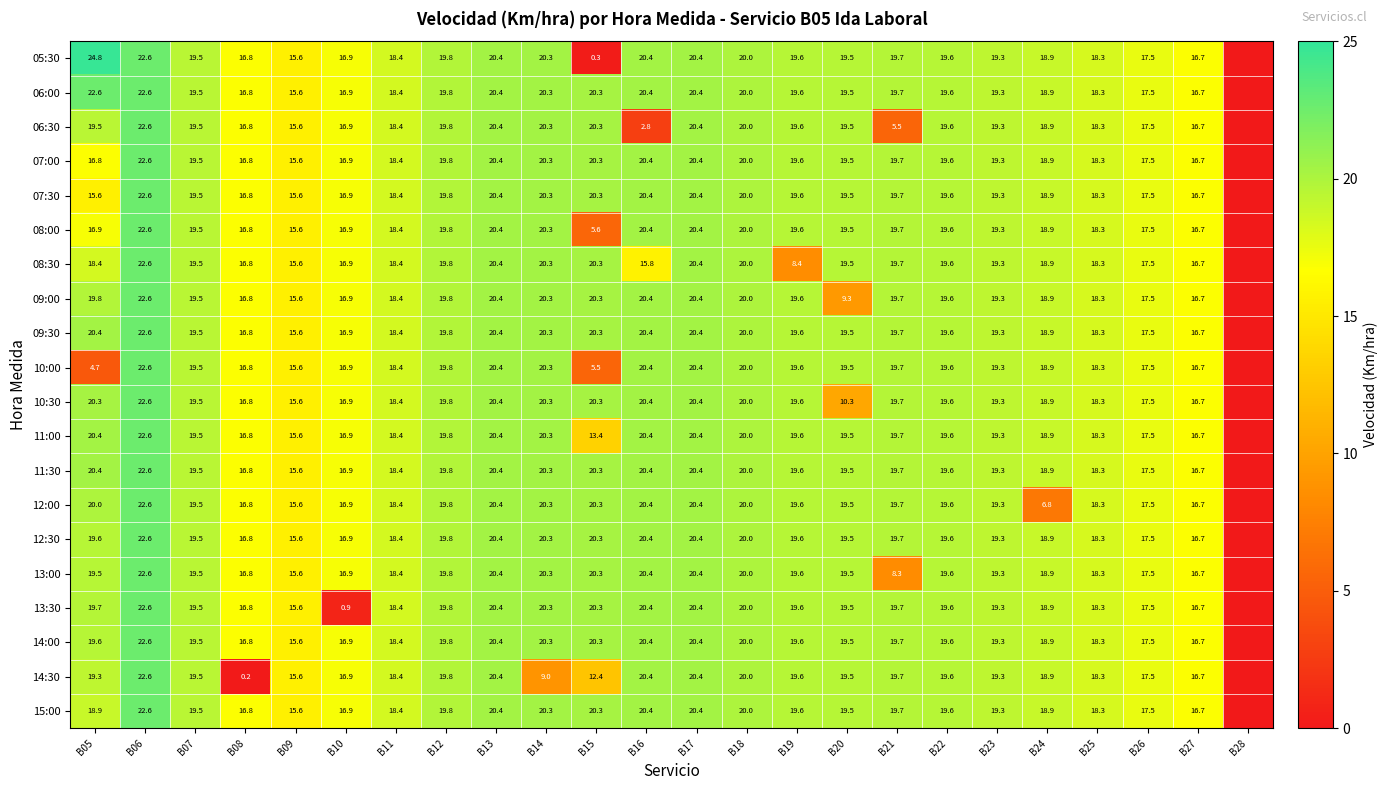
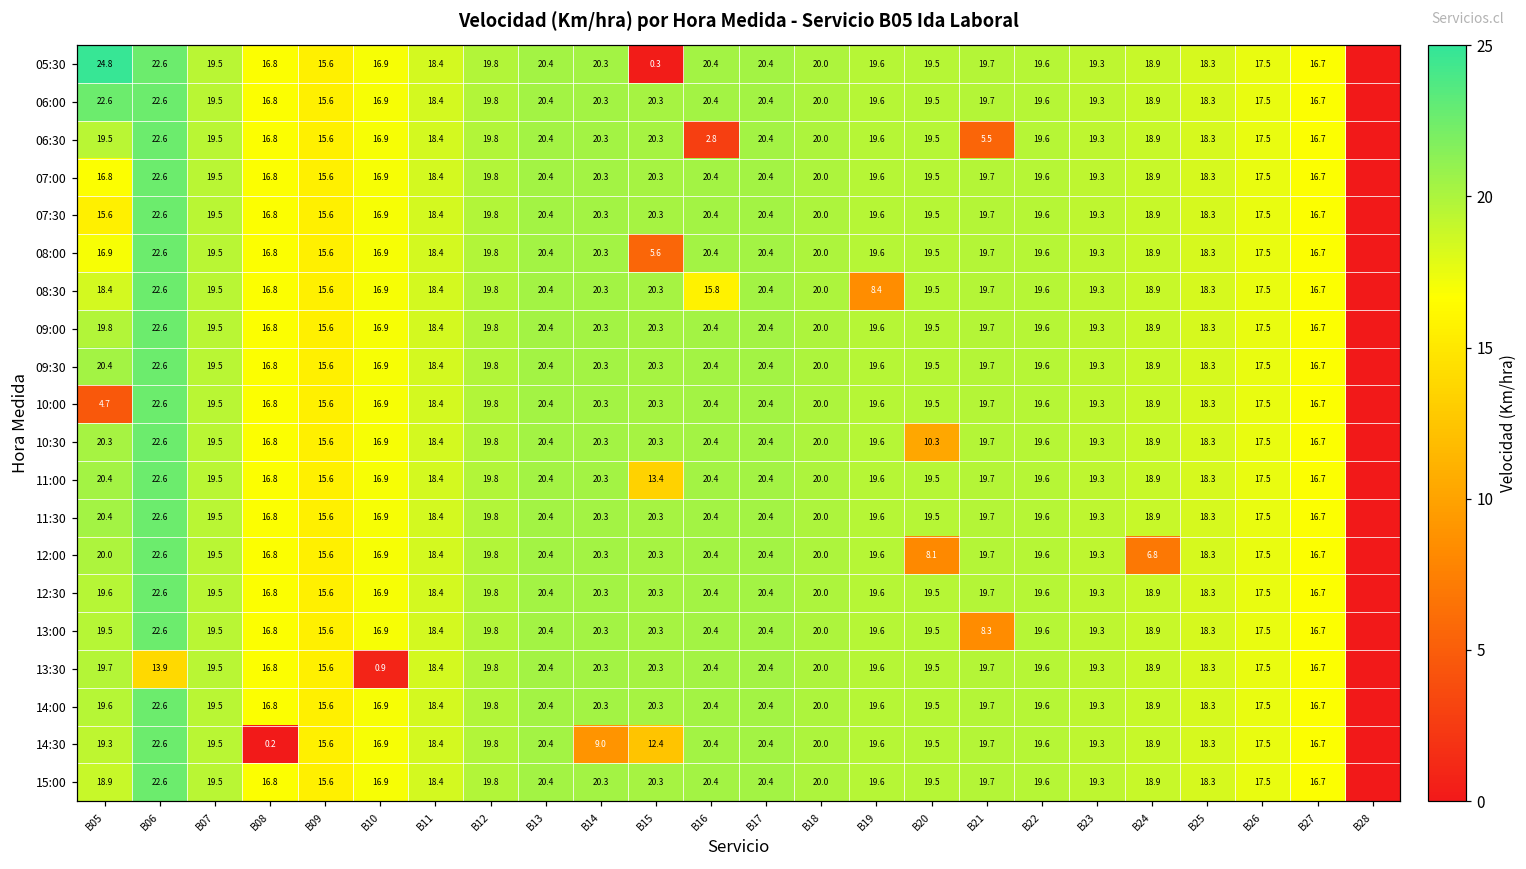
09:00, B20: 9.3 -> 19.5
10:00, B15: 5.5 -> 20.3
12:00, B20: 19.5 -> 8.1
13:30, B06: 22.6 -> 13.9
